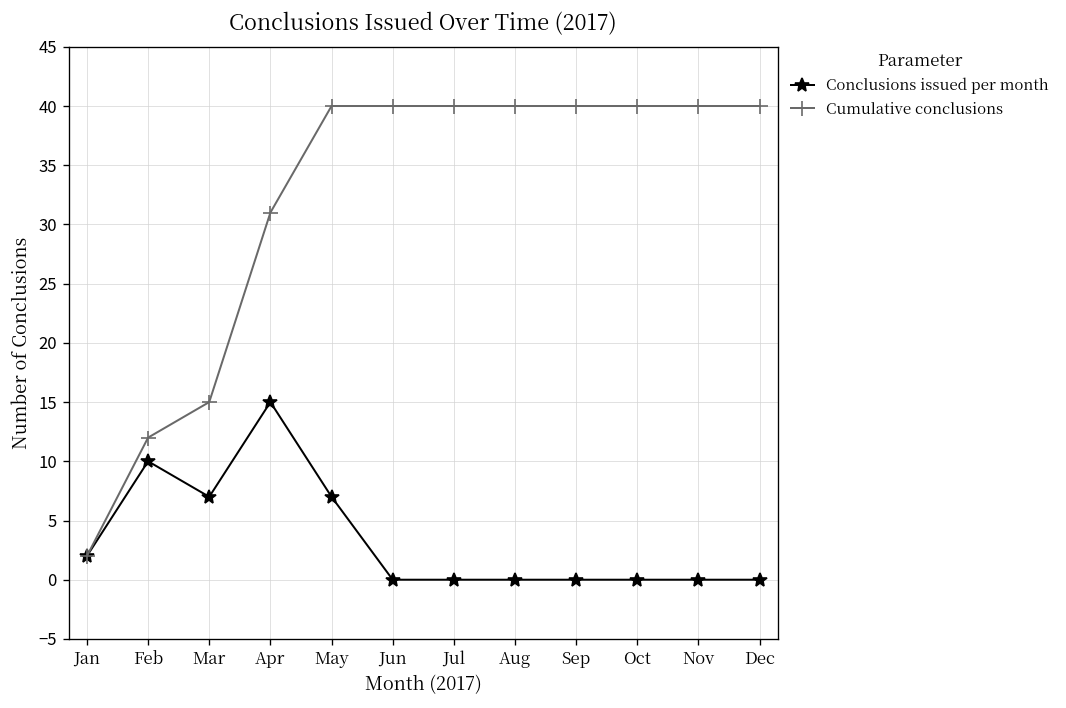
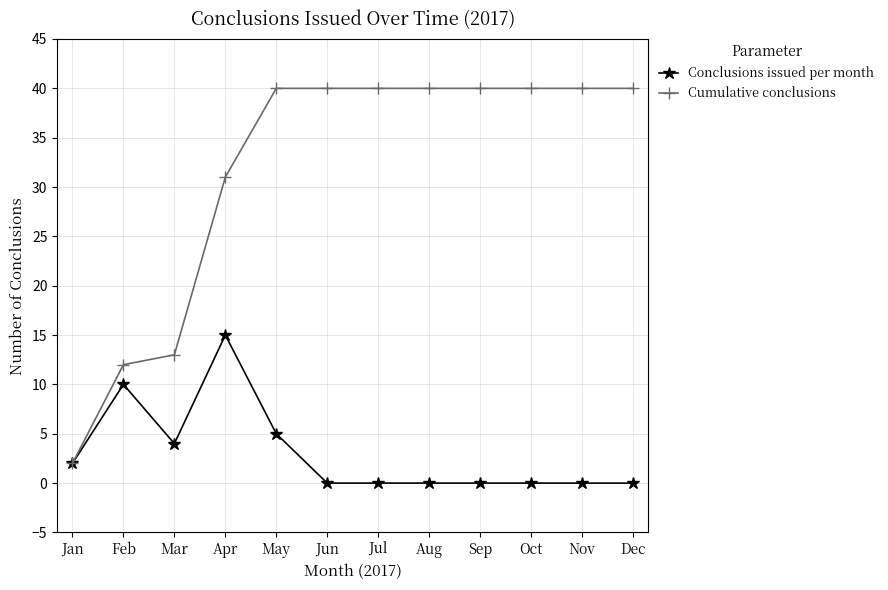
Conclusions issued per month, Mar: 7 -> 4
Cumulative conclusions, Mar: 15 -> 13
Conclusions issued per month, May: 7 -> 5
